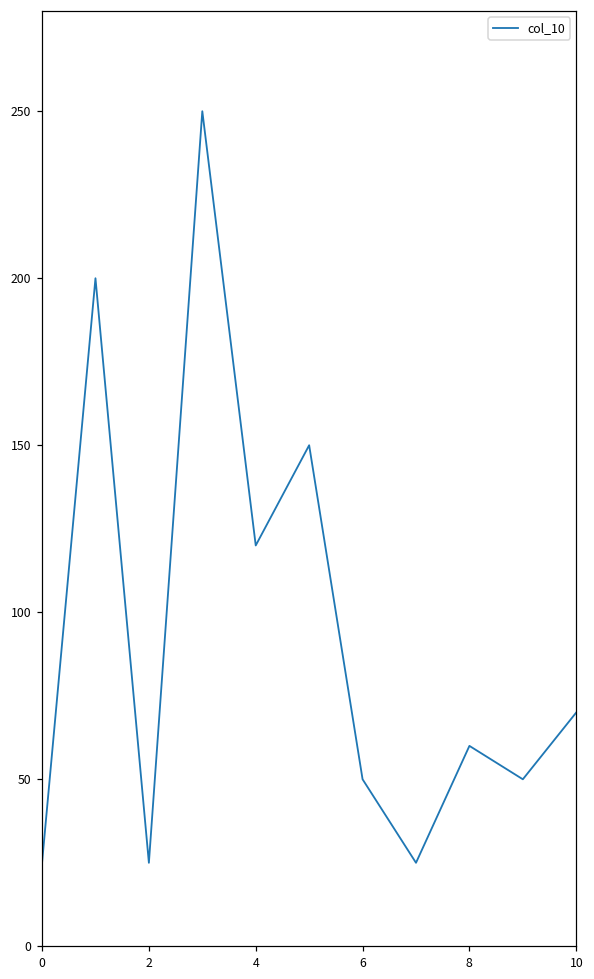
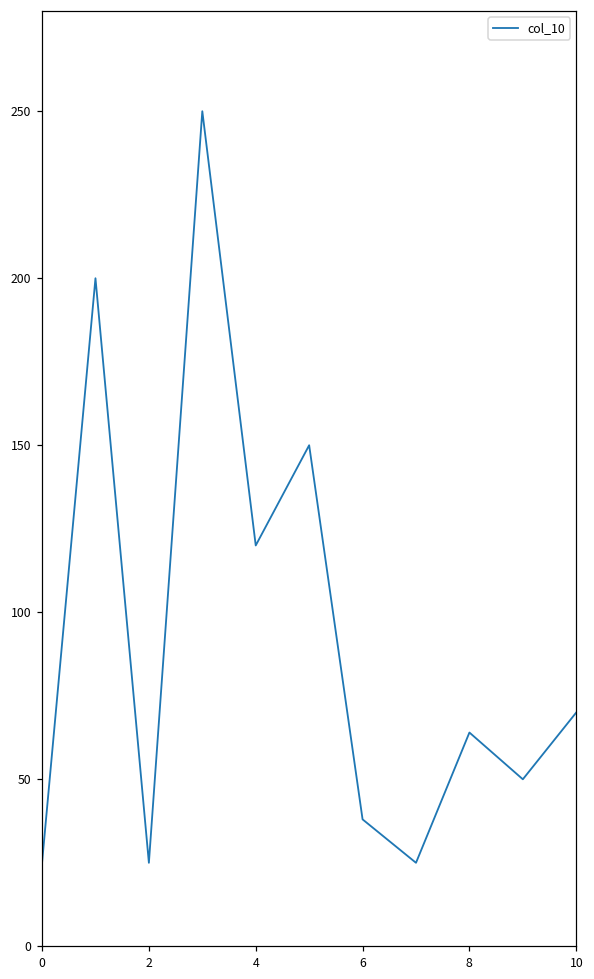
6: 50 -> 38
8: 60 -> 64
